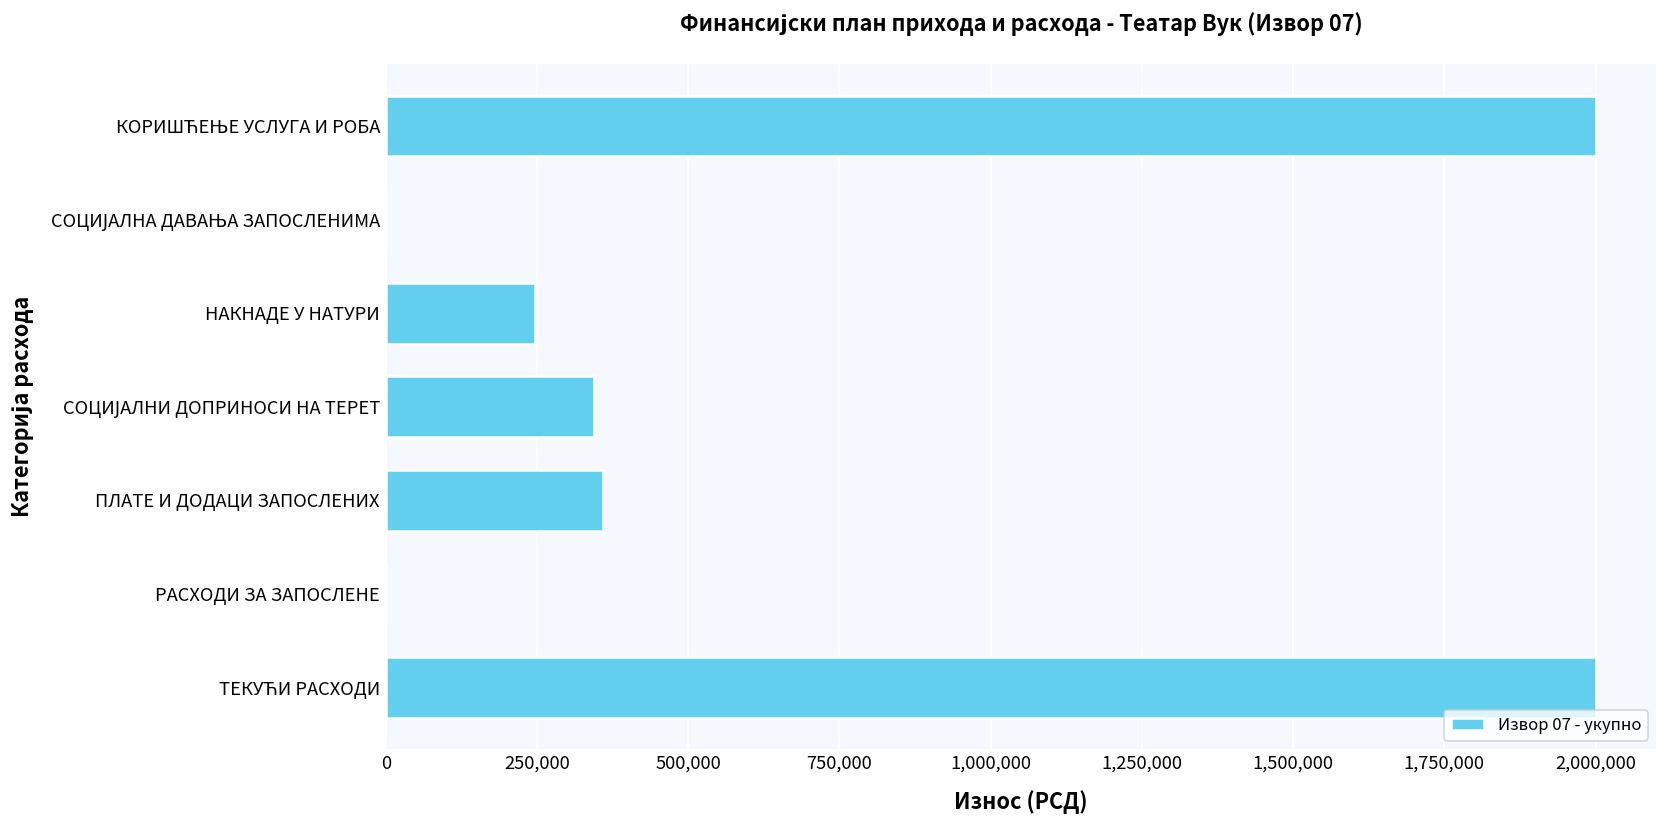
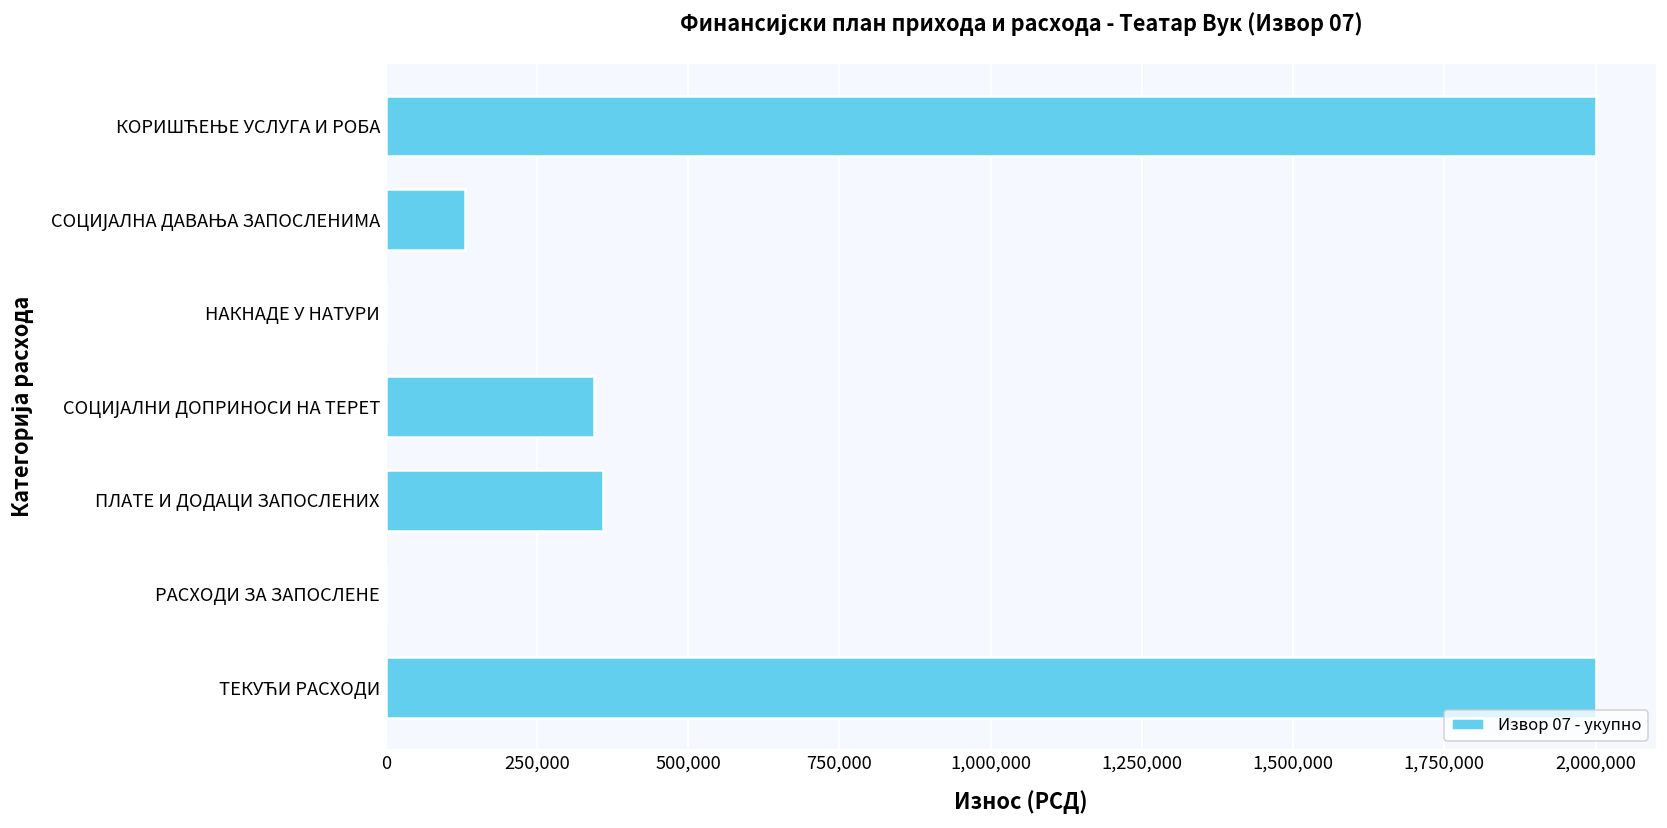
СОЦИЈАЛНА ДАВАЊА ЗАПОСЛЕНИМА: 0 -> 130,000
НАКНАДЕ У НАТУРИ: 250,000 -> 0
